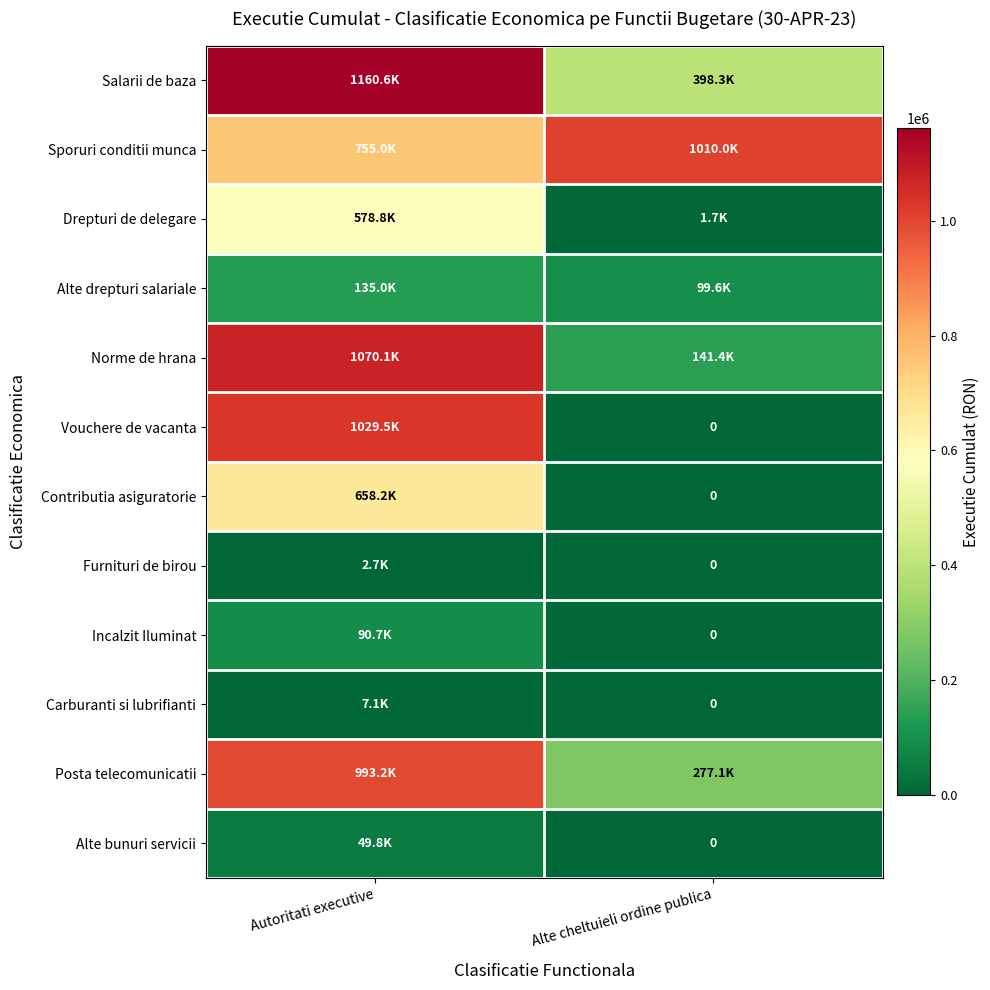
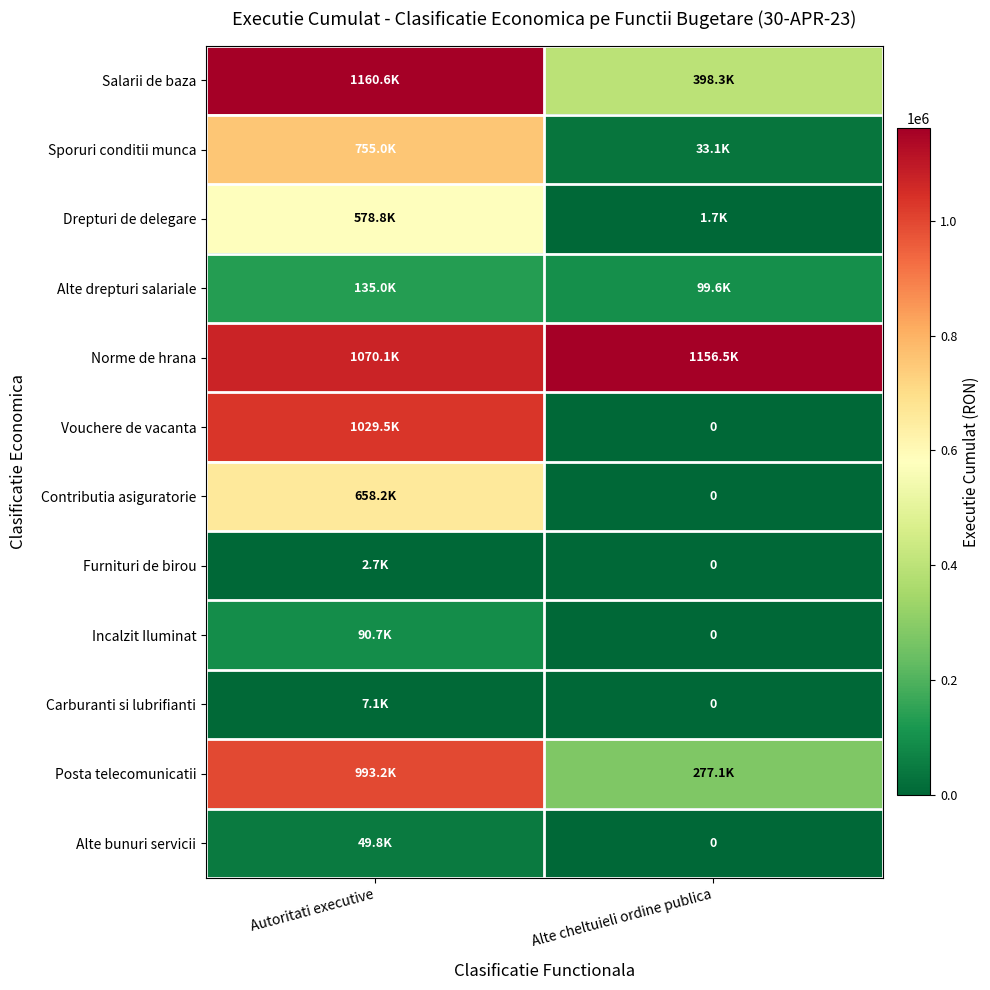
Sporuri conditii munca, Alte cheltuieli ordine publica: 1010.0K -> 33.1K
Norme de hrana, Alte cheltuieli ordine publica: 141.4K -> 1156.5K
